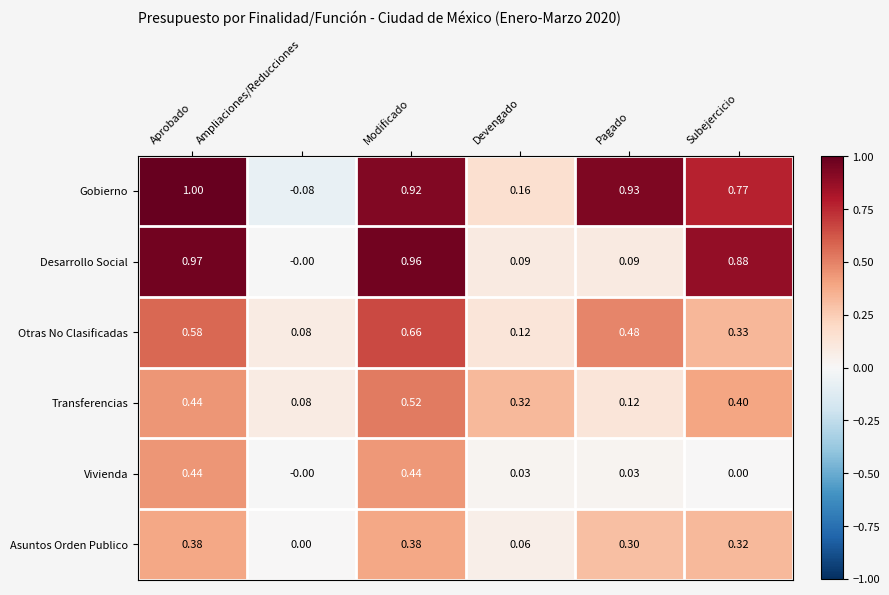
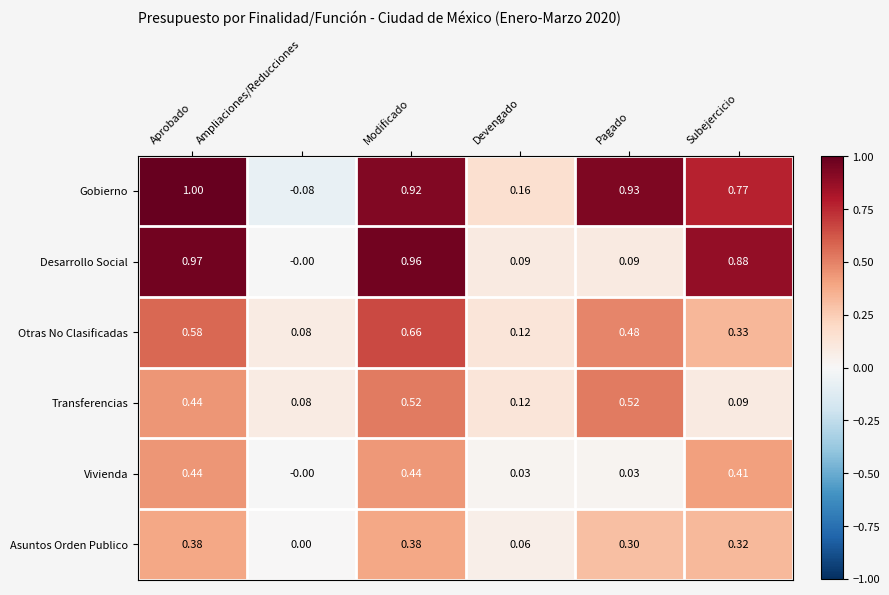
Transferencias, Devengado: 0.32 -> 0.12
Transferencias, Pagado: 0.12 -> 0.52
Transferencias, Subejercicio: 0.40 -> 0.09
Vivienda, Subejercicio: 0.00 -> 0.41
